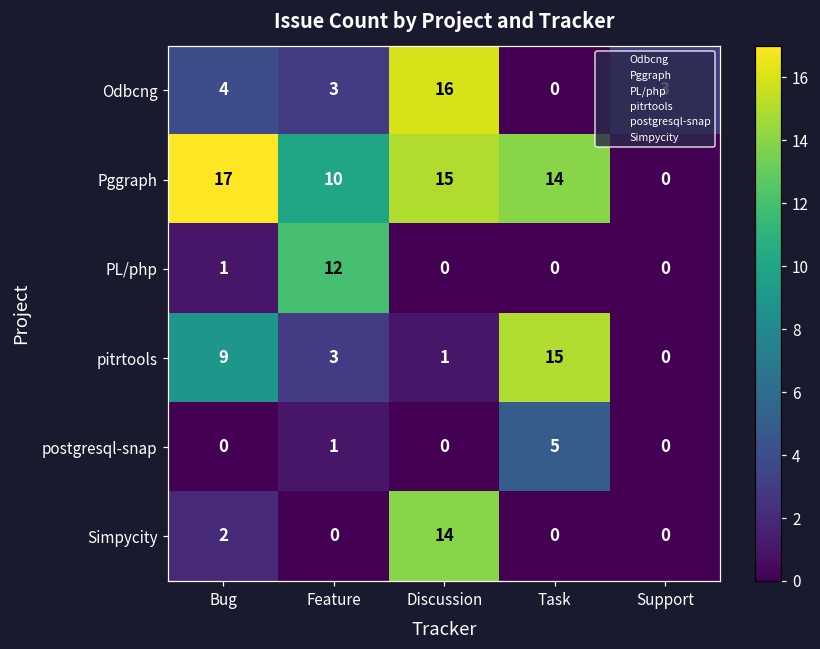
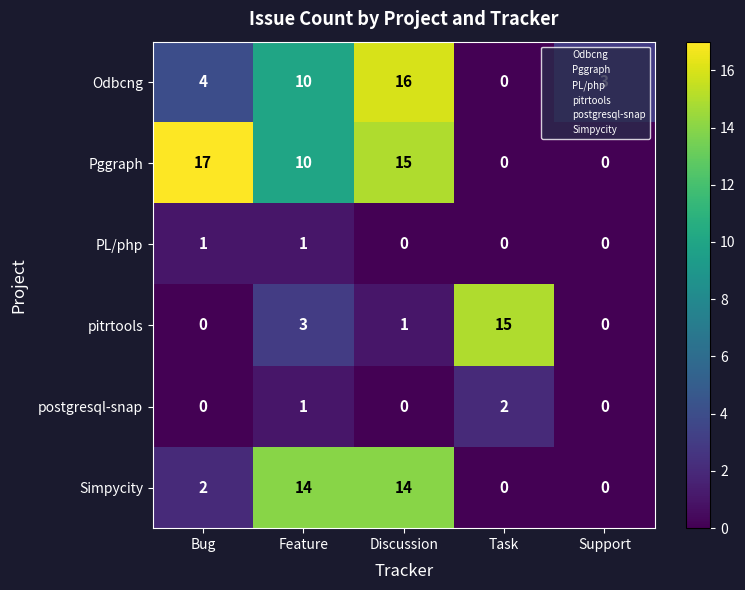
Odbcng, Feature: 3 -> 10
Pggraph, Task: 14 -> 0
PL/php, Feature: 12 -> 1
pitrtools, Bug: 9 -> 0
postgresql-snap, Task: 5 -> 2
Simpycity, Feature: 0 -> 14
